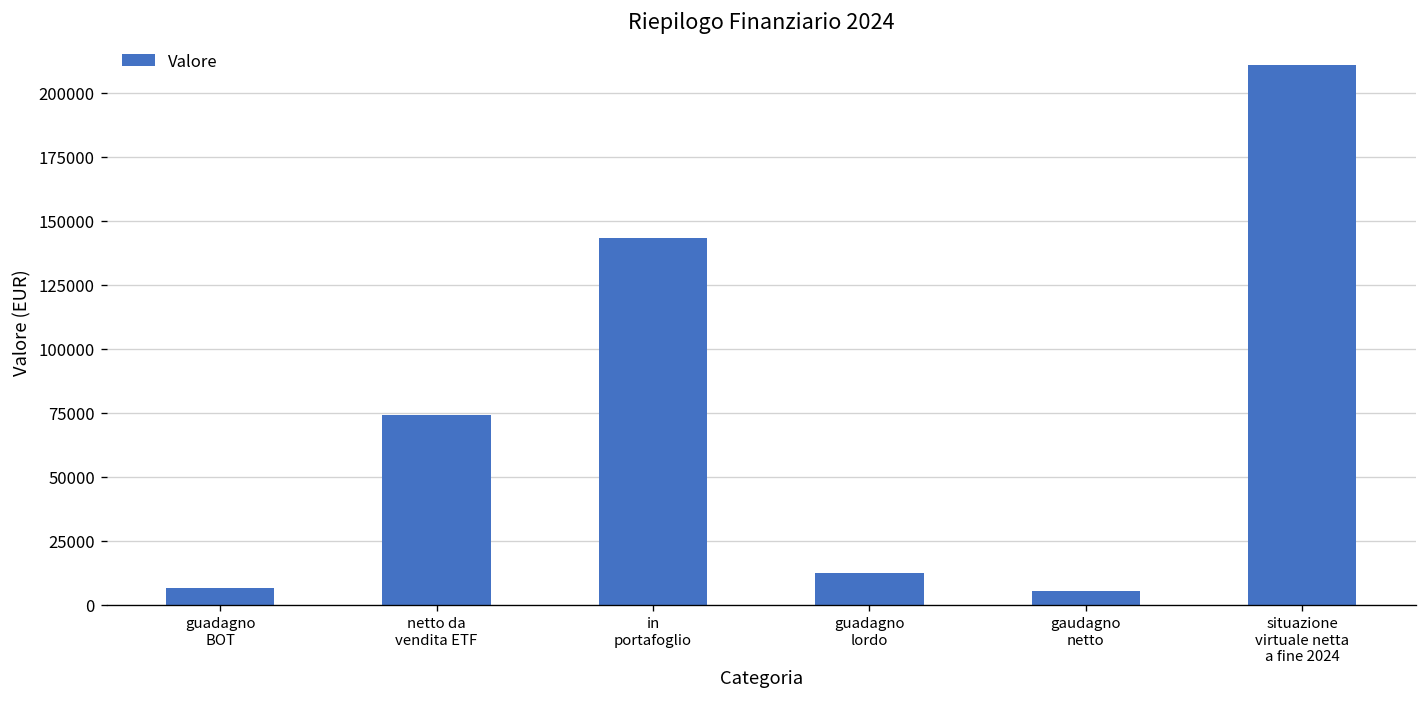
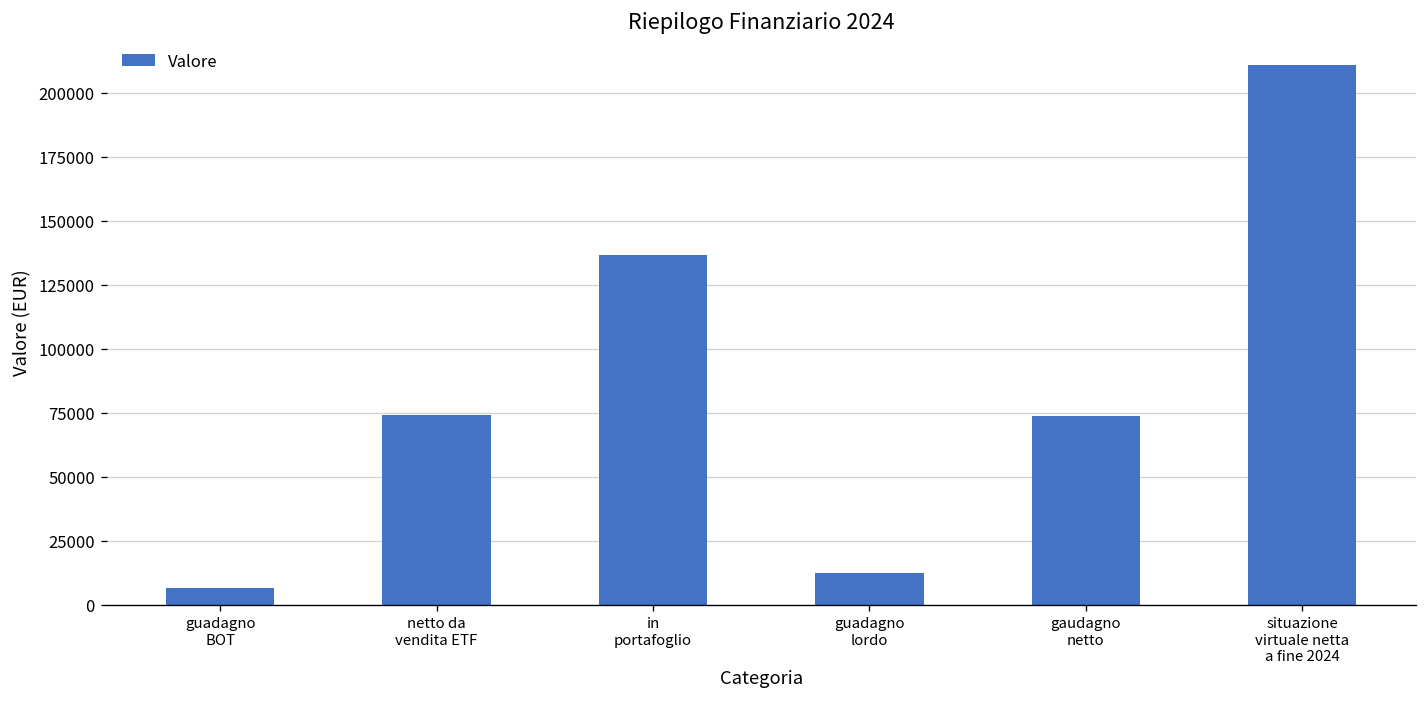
in portafoglio: 143000 -> 137000
gaudagno netto: 5000 -> 74000
